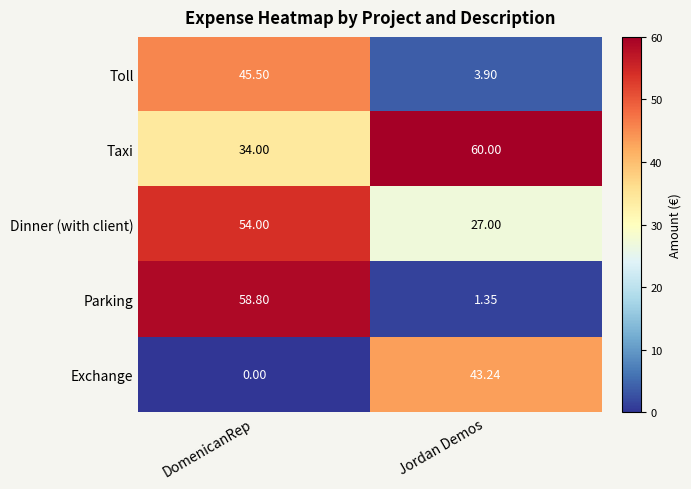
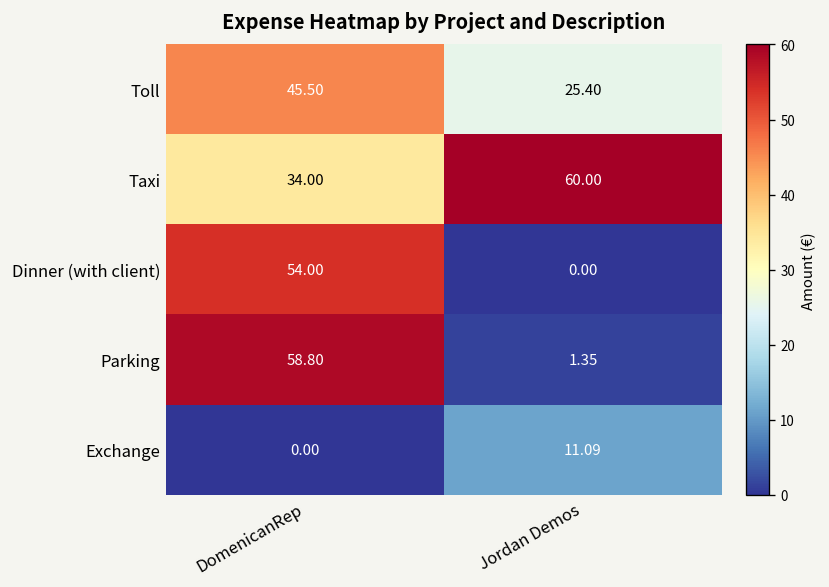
Toll, Jordan Demos: 3.90 -> 25.40
Dinner (with client), Jordan Demos: 27.00 -> 0.00
Exchange, Jordan Demos: 43.24 -> 11.09
